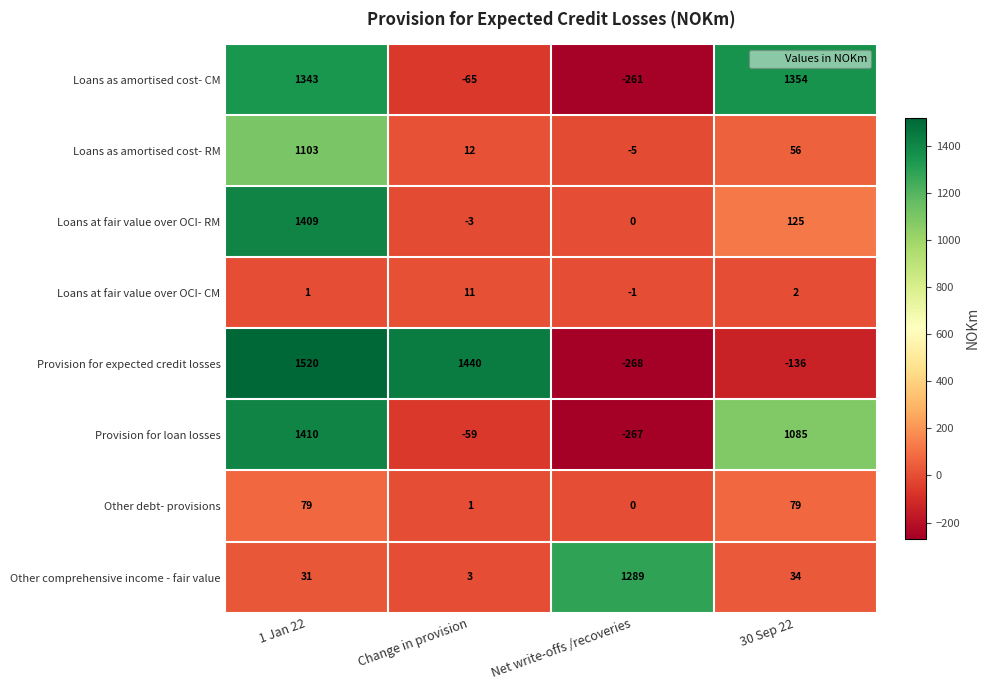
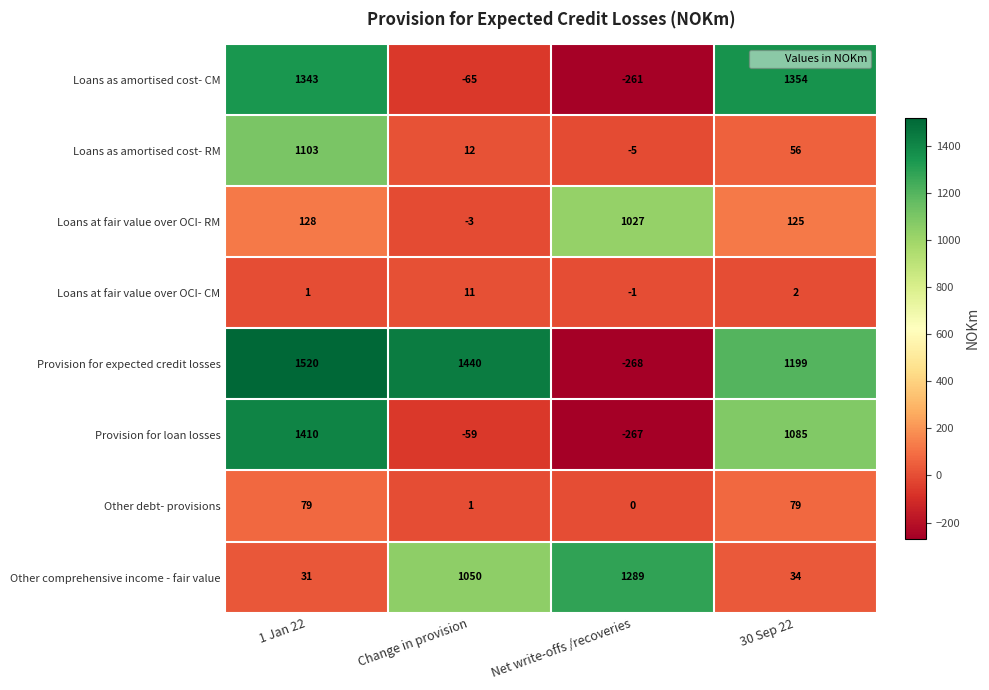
Loans at fair value over OCI- RM, 1 Jan 22: 1409 -> 128
Loans at fair value over OCI- RM, Net write-offs /recoveries: 0 -> 1027
Provision for expected credit losses, 30 Sep 22: -136 -> 1199
Other comprehensive income - fair value, Change in provision: 3 -> 1050
